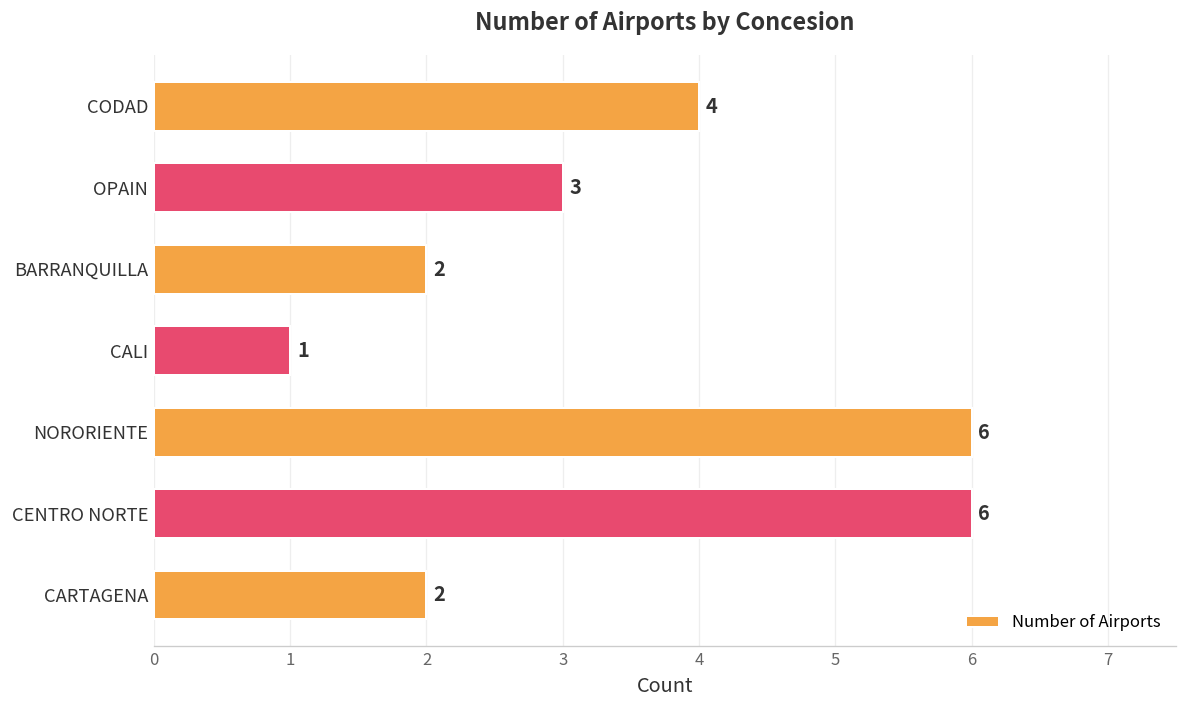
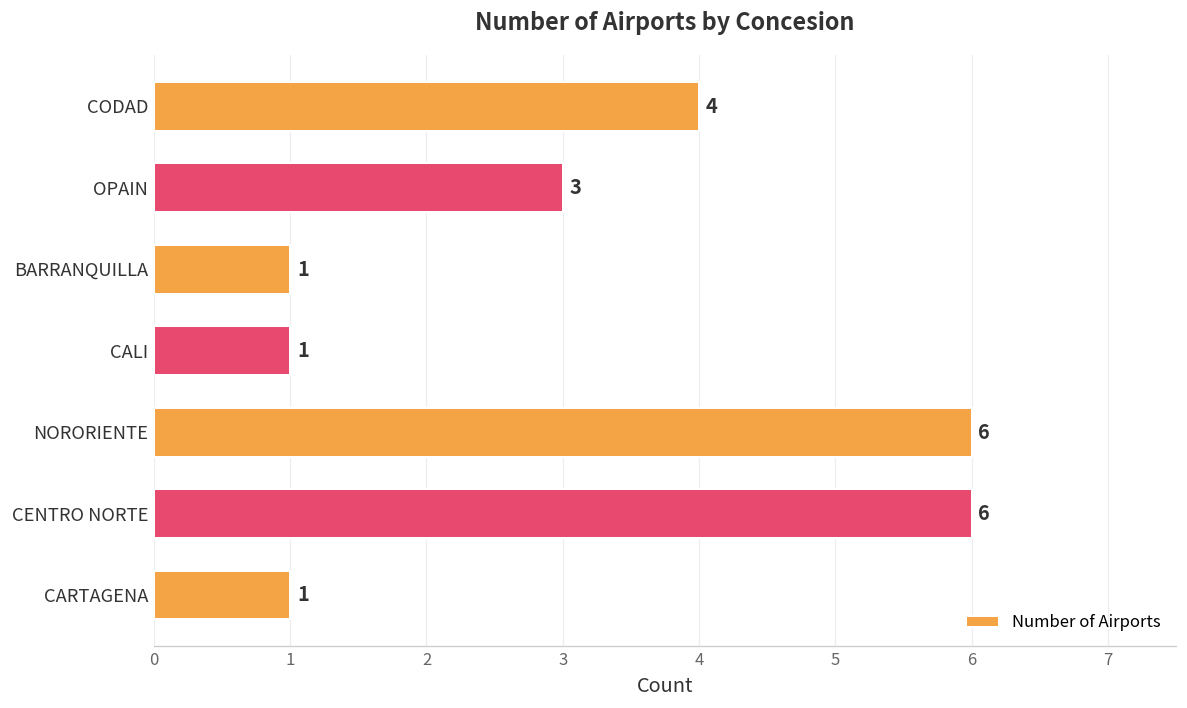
BARRANQUILLA: 2 -> 1
CARTAGENA: 2 -> 1
